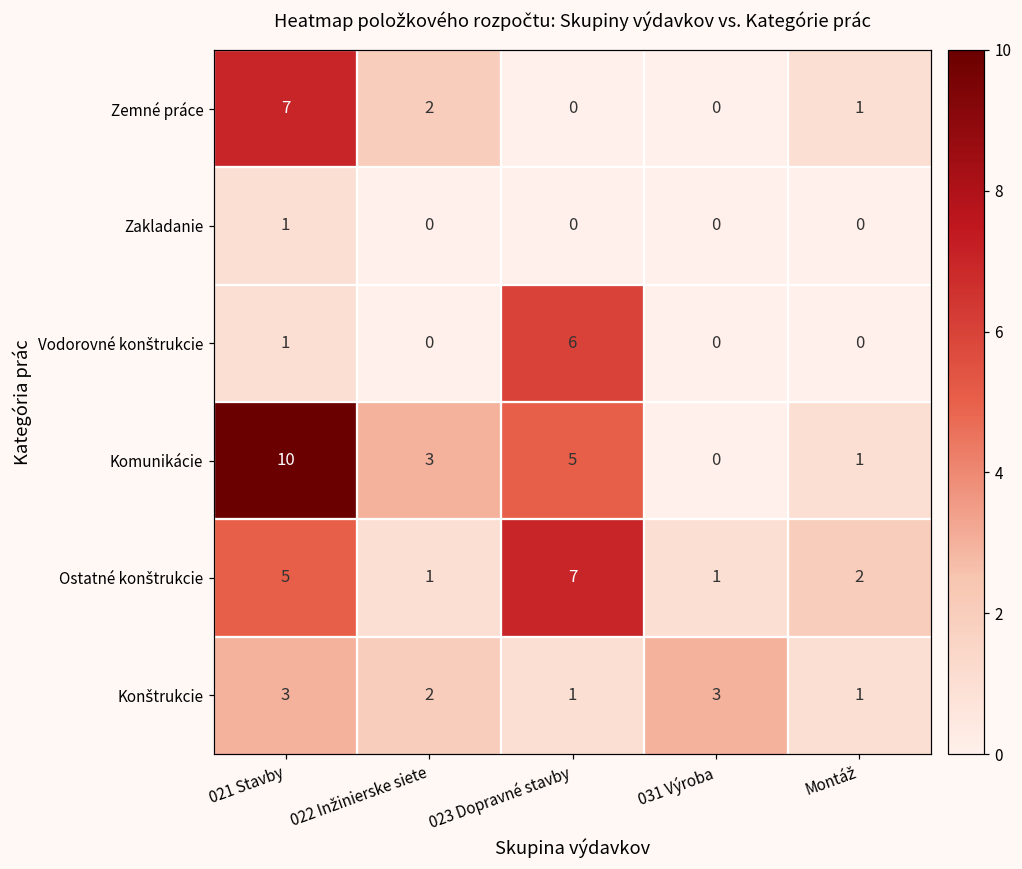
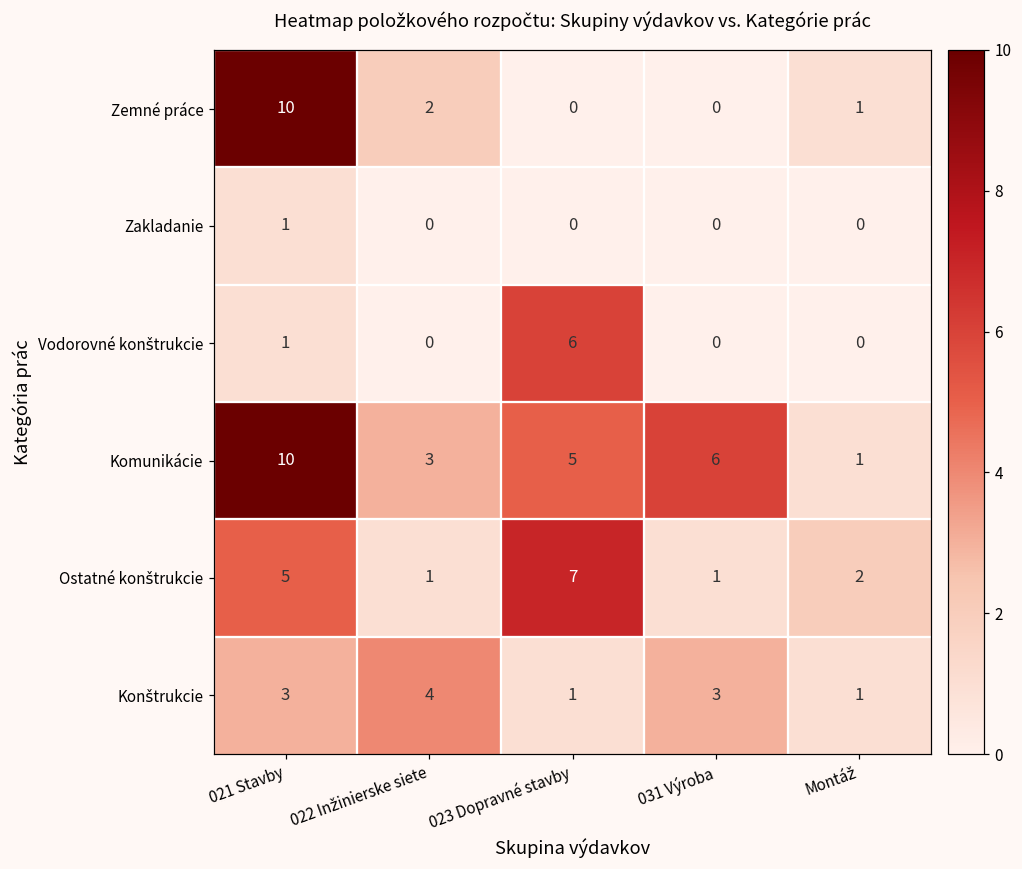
Zemné práce, 021 Stavby: 7 -> 10
Komunikácie, 031 Výroba: 0 -> 6
Konštrukcie, 022 Inžinierske siete: 2 -> 4
